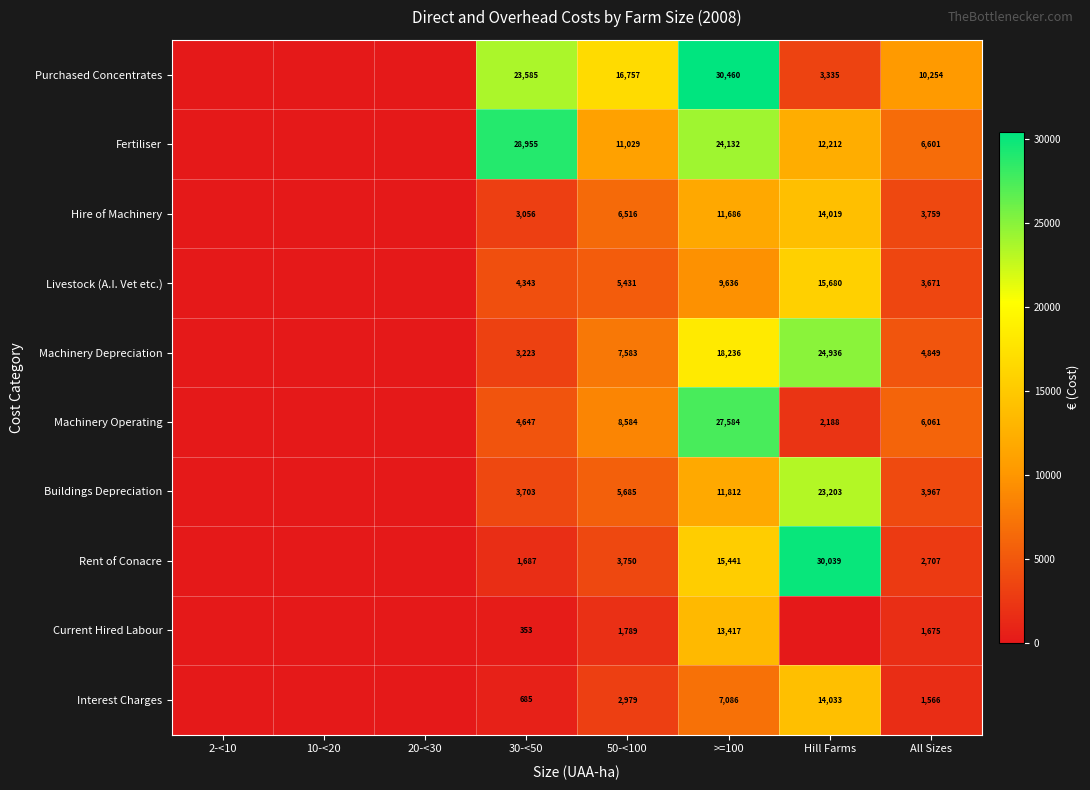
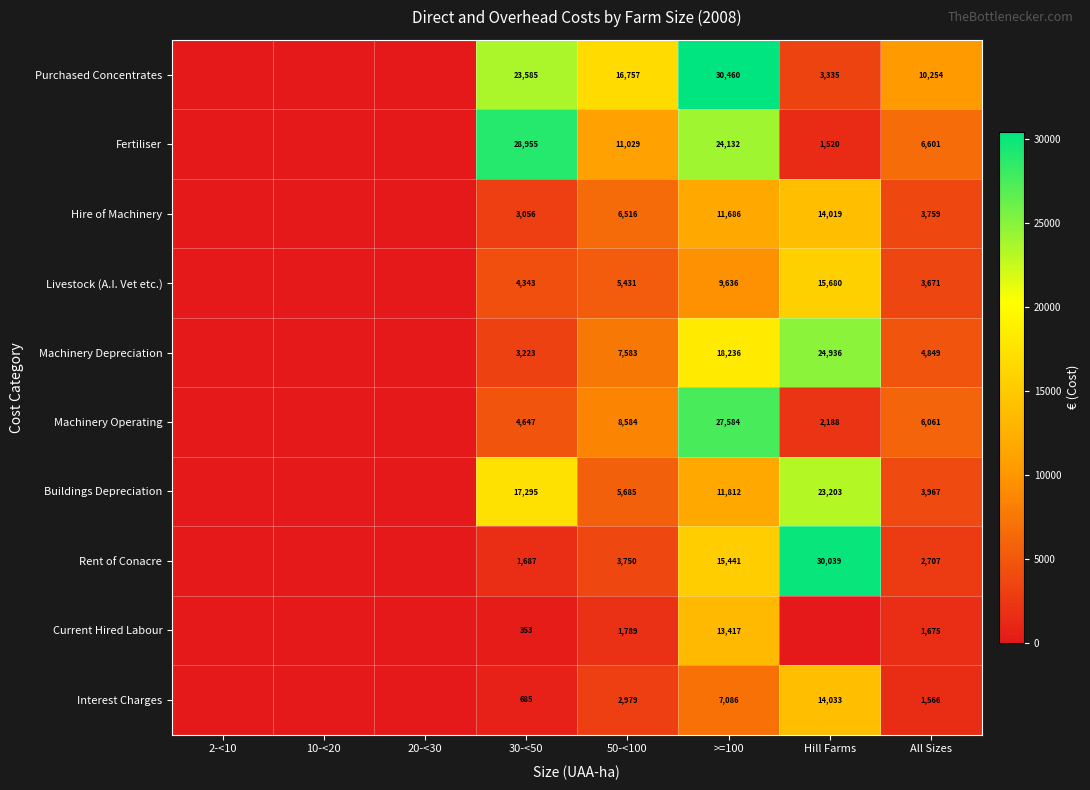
Fertiliser, Hill Farms: 12,212 -> 1,520
Buildings Depreciation, 30-<50: 3,703 -> 17,295
